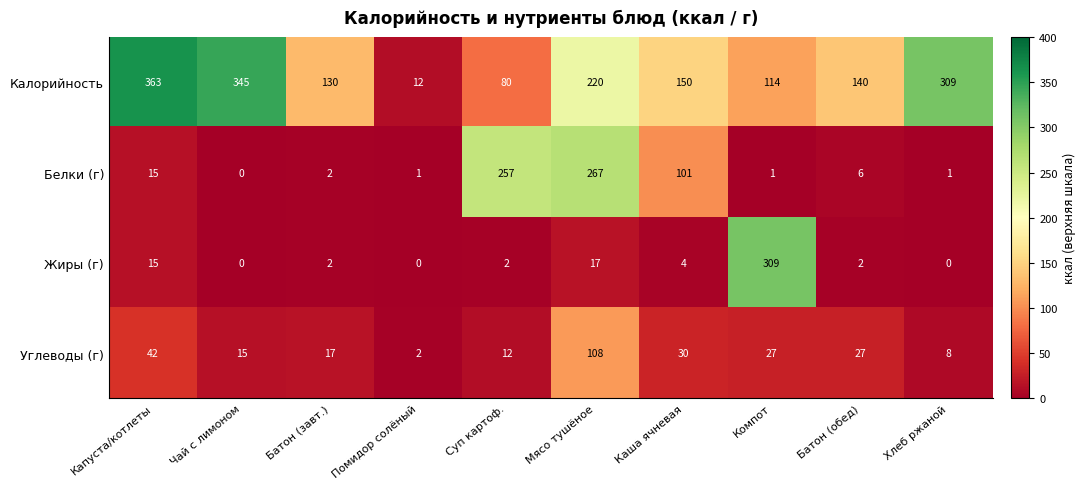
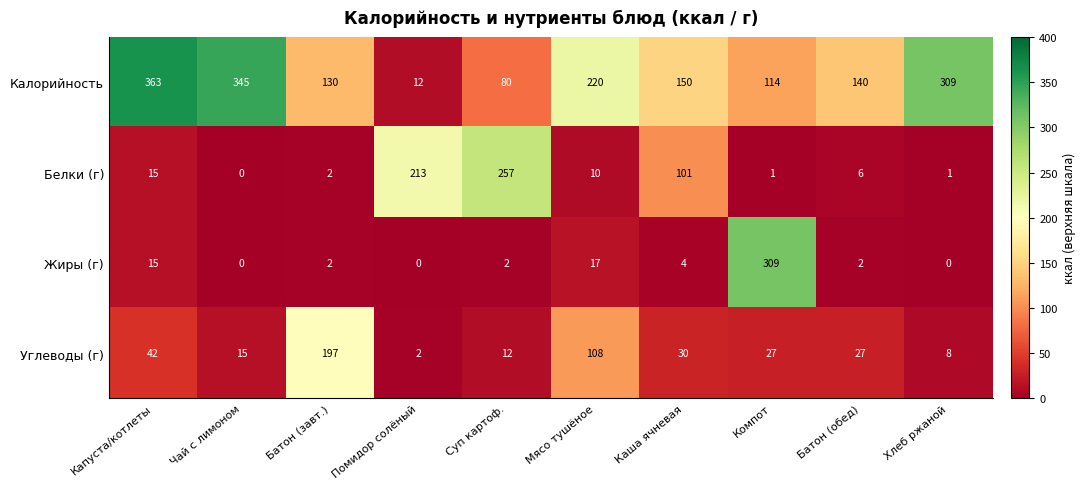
Белки (г), Помидор солёный: 1 -> 213
Белки (г), Мясо тушёное: 267 -> 10
Углеводы (г), Батон (завт.): 17 -> 197
